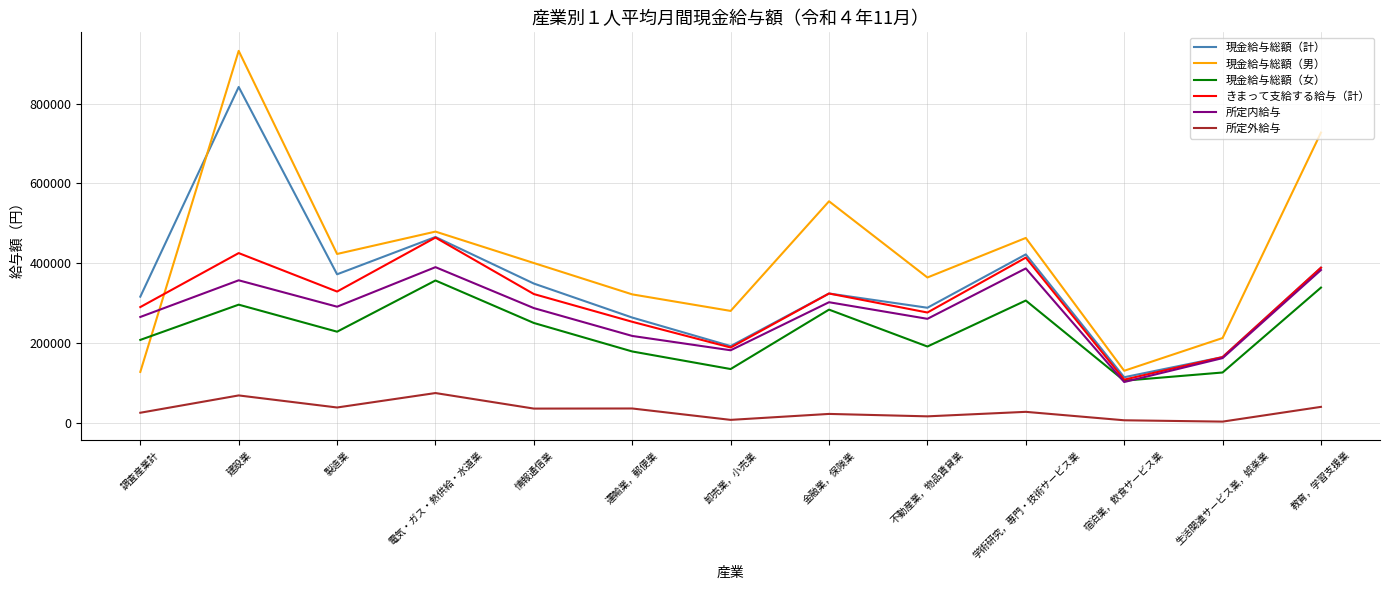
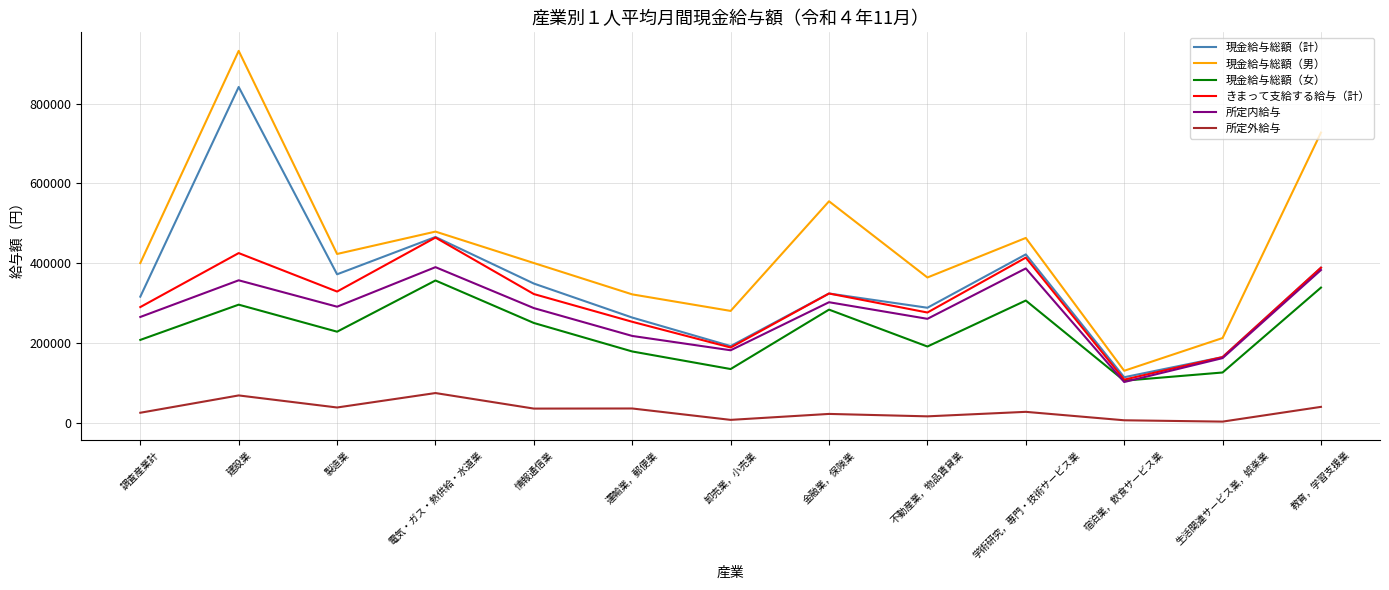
現金給与総額（男）, 調査産業計: 130000 -> 400000
